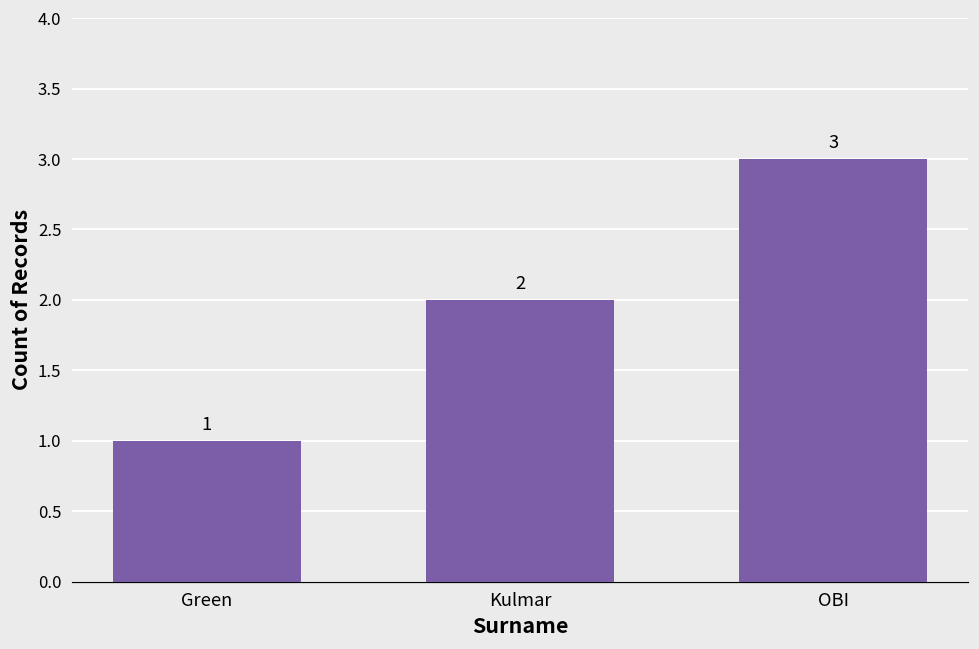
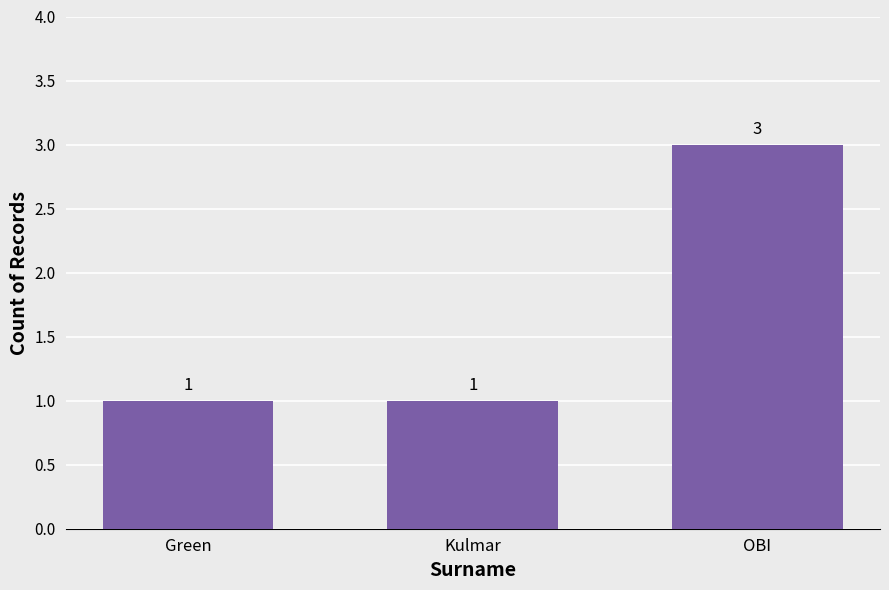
Kulmar: 2 -> 1
